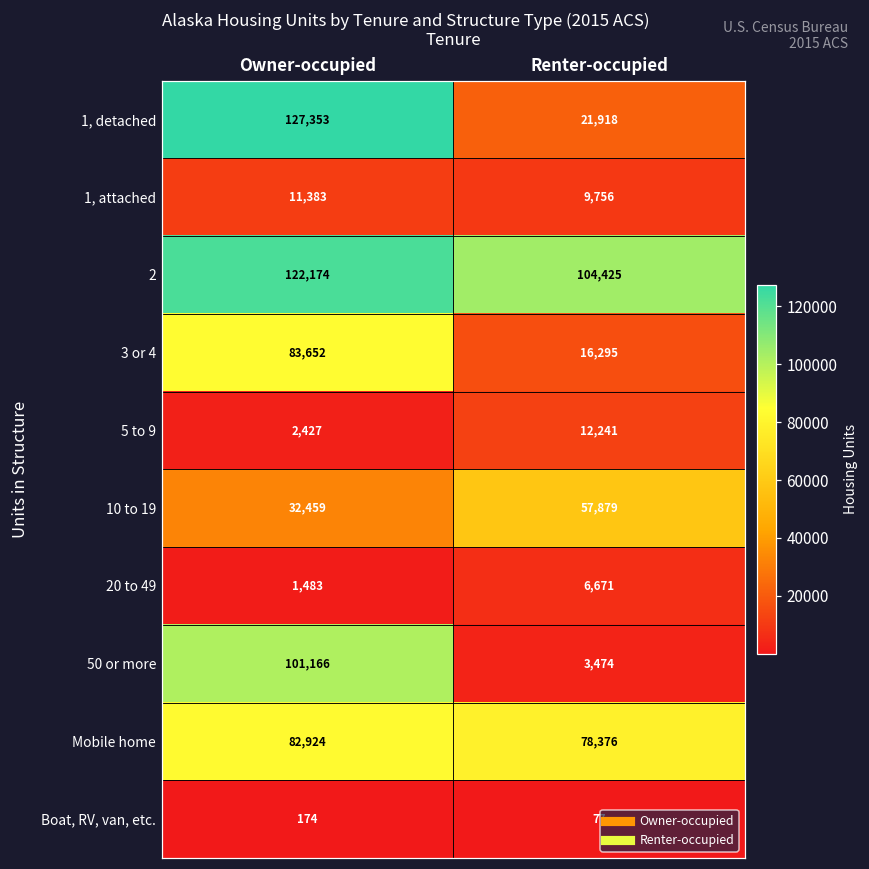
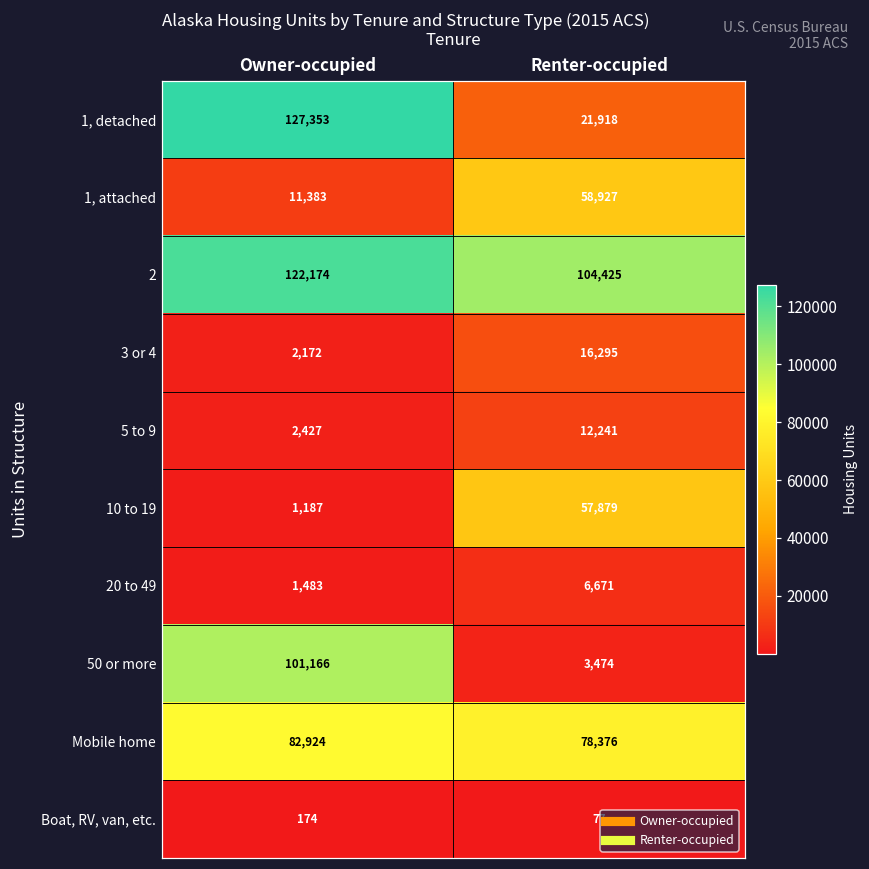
1, attached, Renter-occupied: 9,756 -> 58,927
3 or 4, Owner-occupied: 83,652 -> 2,172
10 to 19, Owner-occupied: 32,459 -> 1,187
